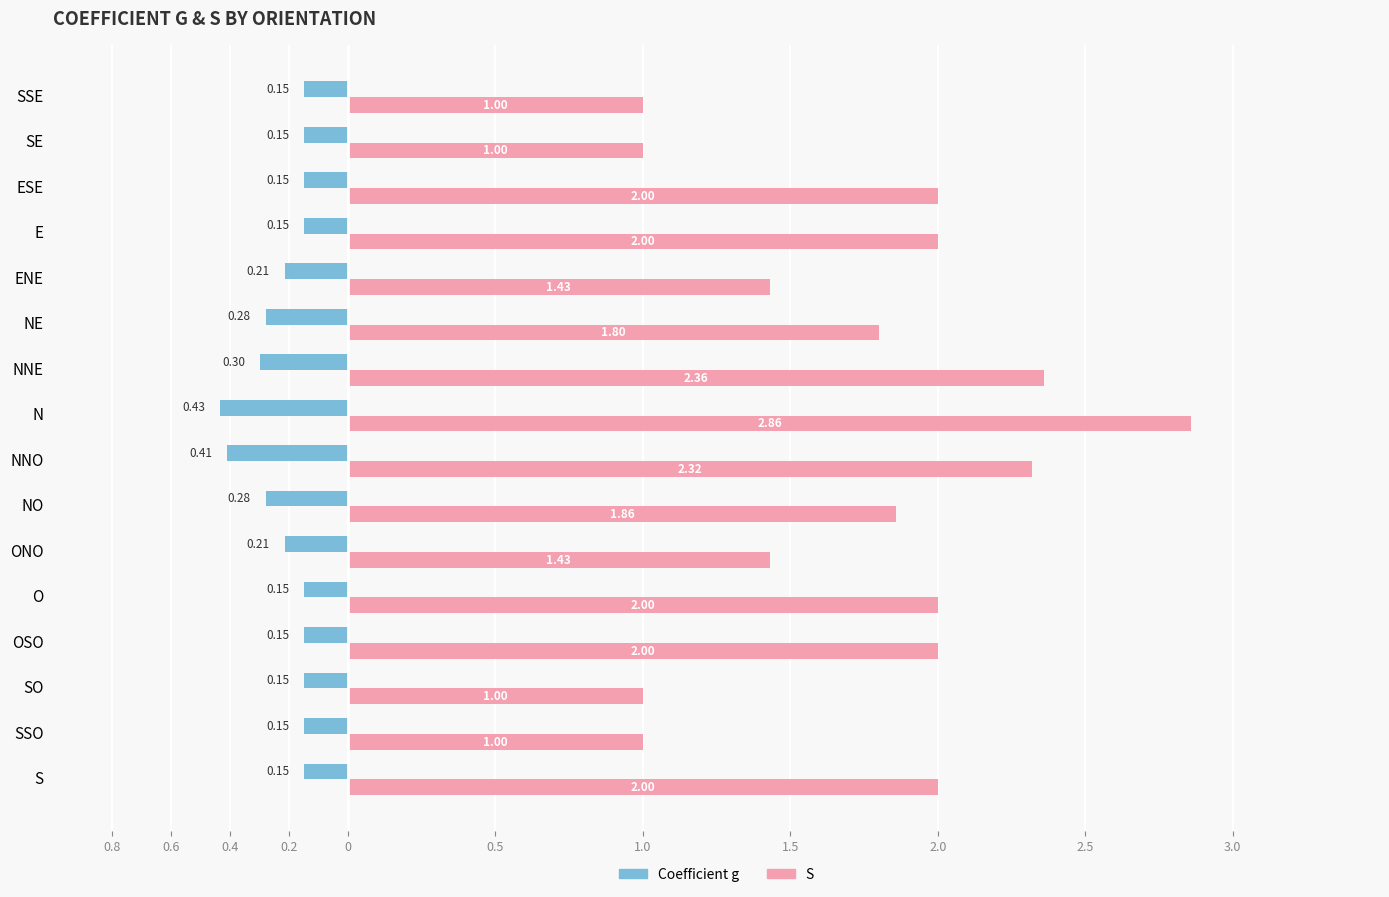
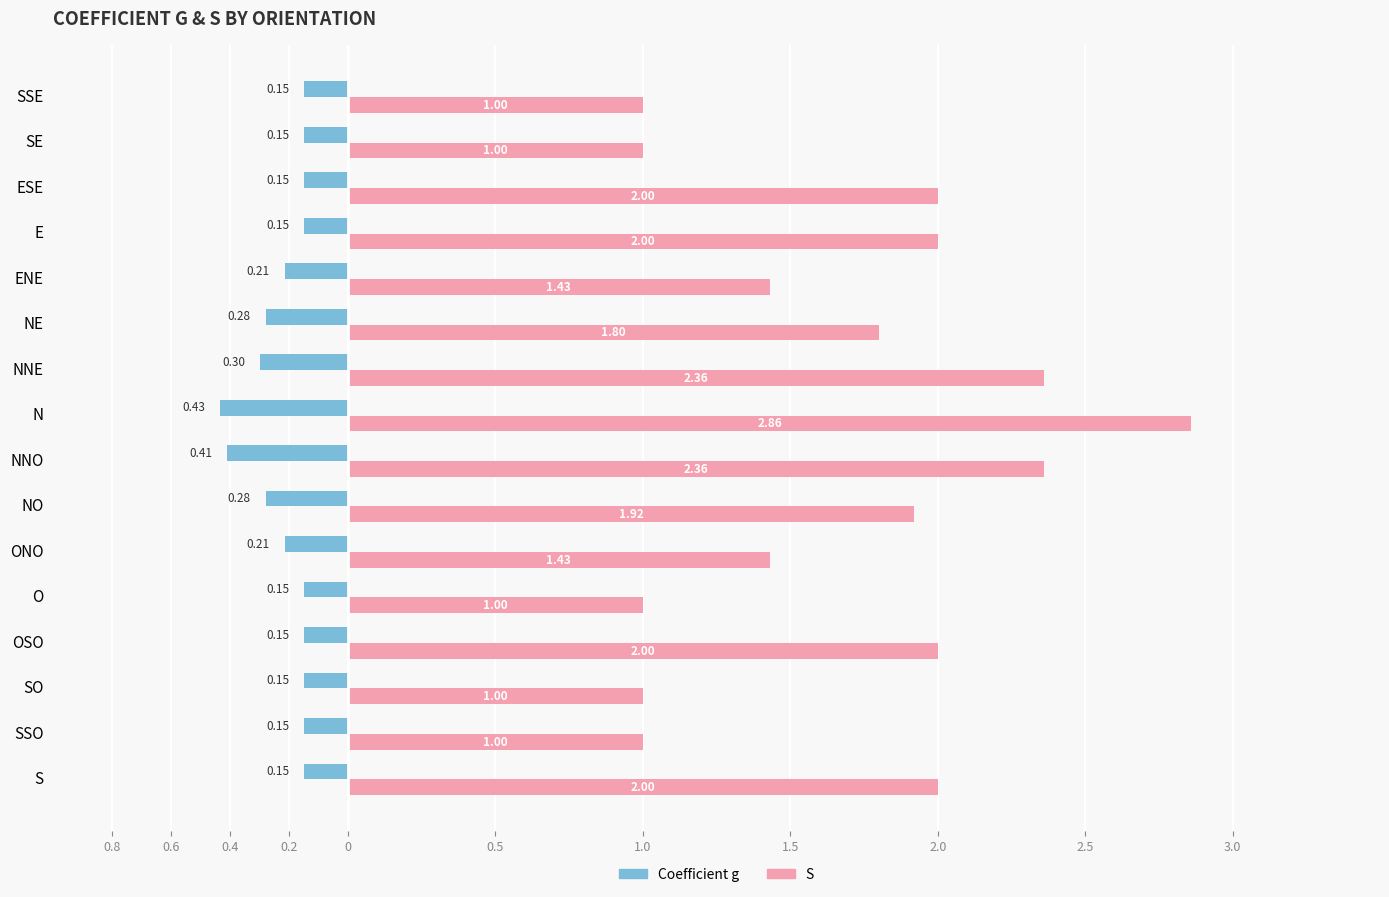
S, NNO: 2.32 -> 2.36
S, NO: 1.86 -> 1.92
S, O: 2.00 -> 1.00
